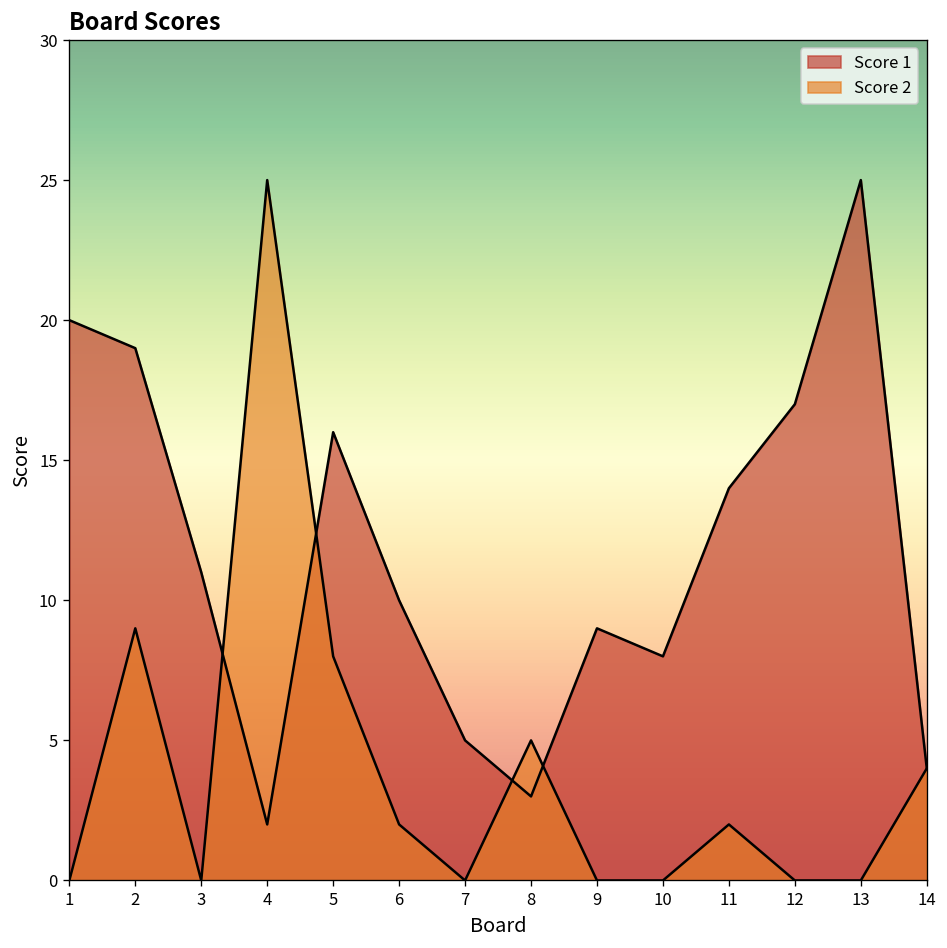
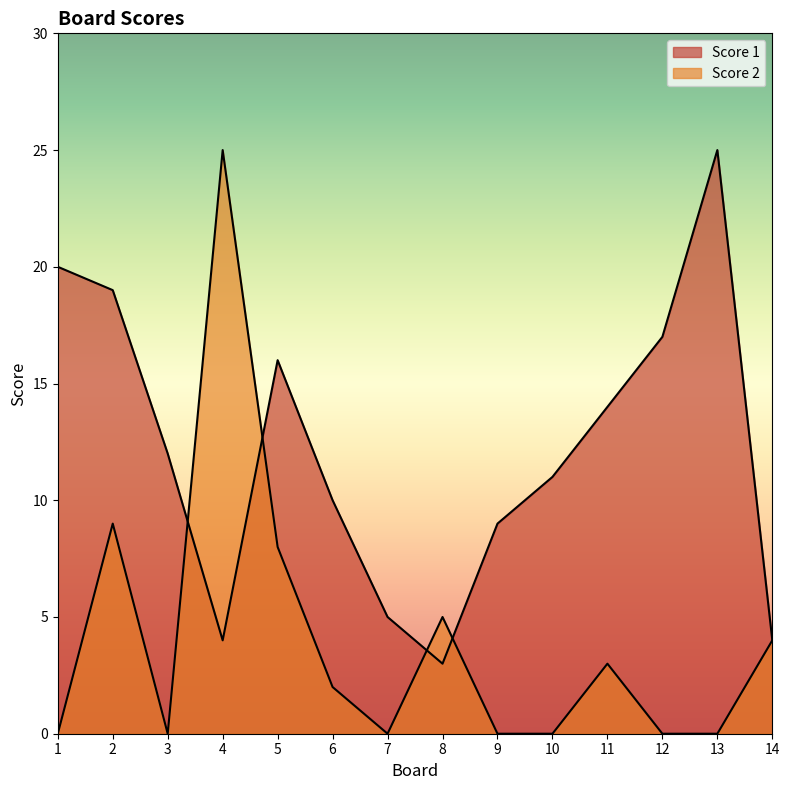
Score 1, 3: 11 -> 12
Score 1, 4: 2 -> 4
Score 1, 10: 8 -> 11
Score 2, 11: 2 -> 3
